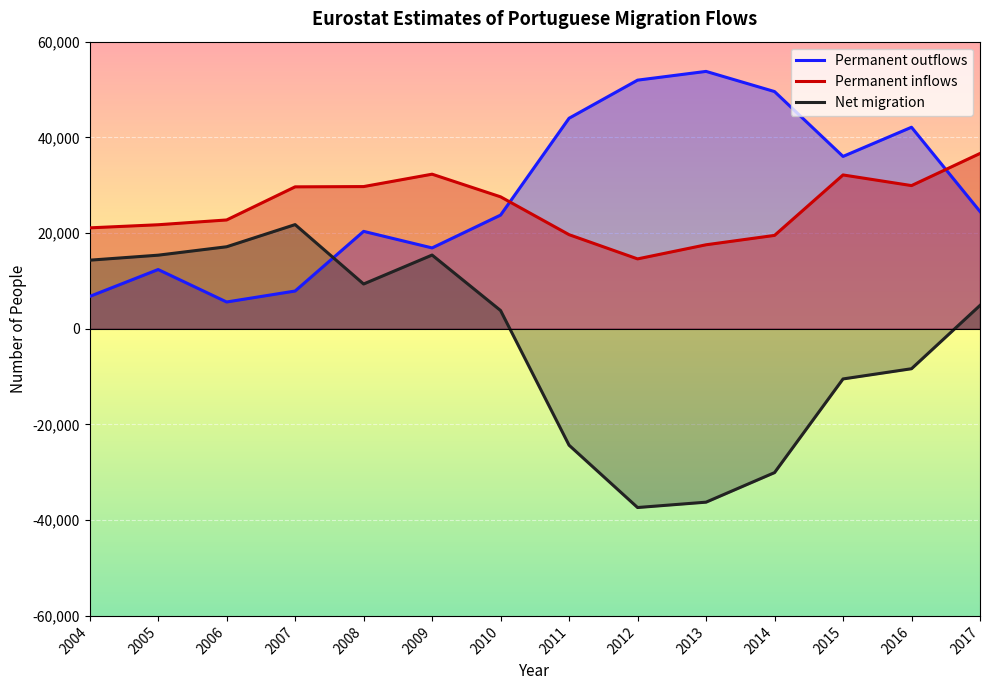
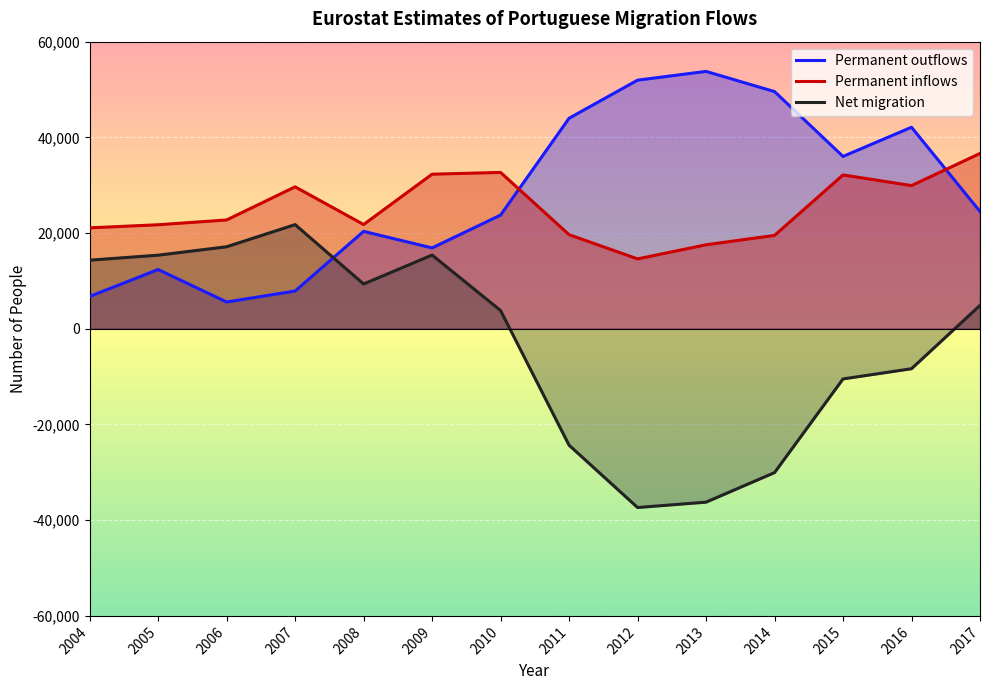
Permanent inflows, 2008: 30,000 -> 22,000
Permanent inflows, 2010: 28,000 -> 33,000
